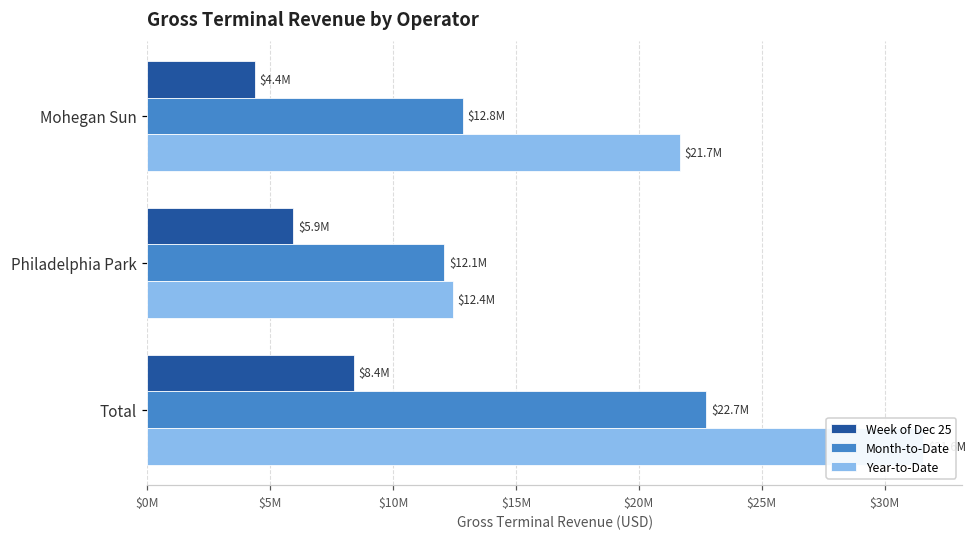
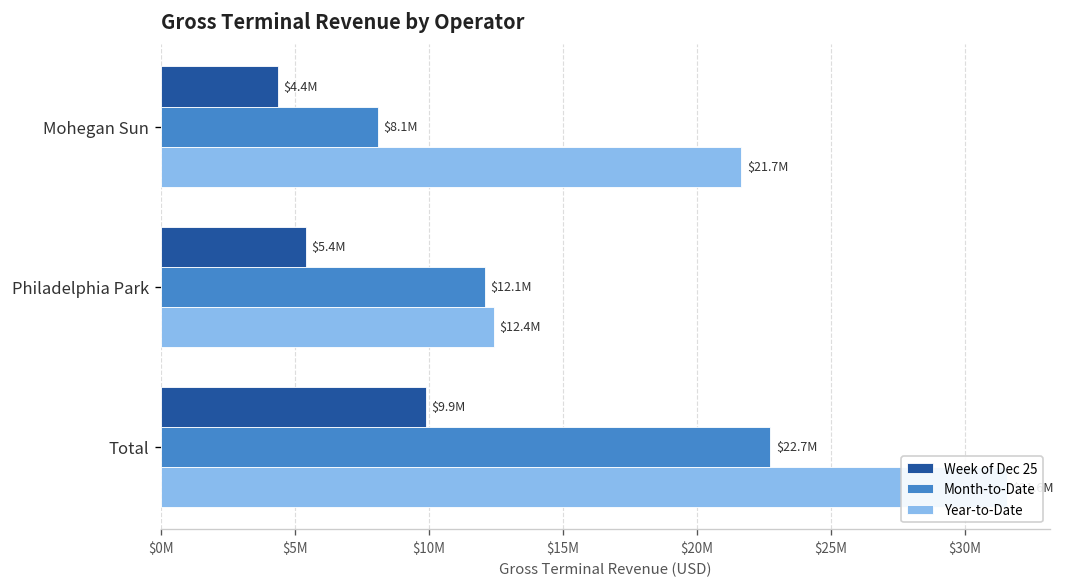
Month-to-Date, Mohegan Sun: $12.8M -> $8.1M
Week of Dec 25, Philadelphia Park: $5.9M -> $5.4M
Week of Dec 25, Total: $8.4M -> $9.9M
